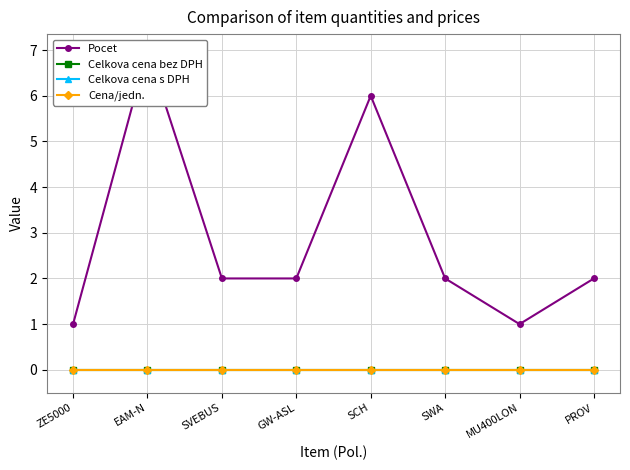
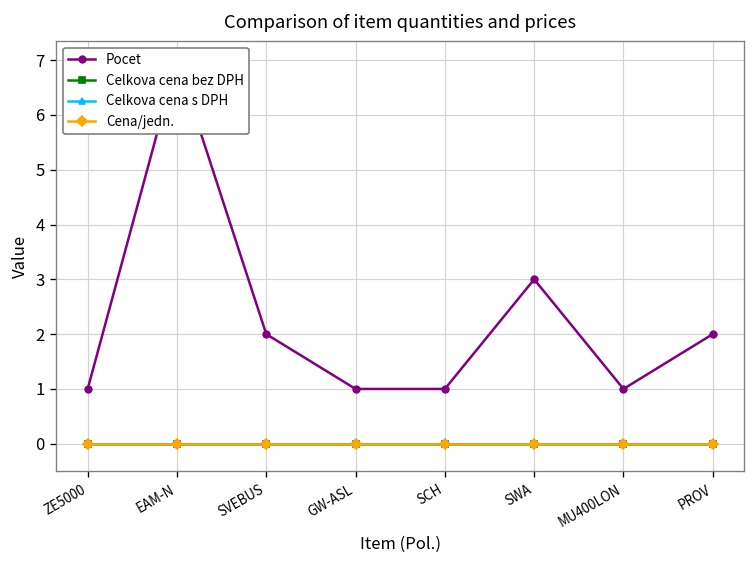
Pocet, GW-ASL: 2 -> 1
Pocet, SCH: 6 -> 1
Pocet, SWA: 2 -> 3
